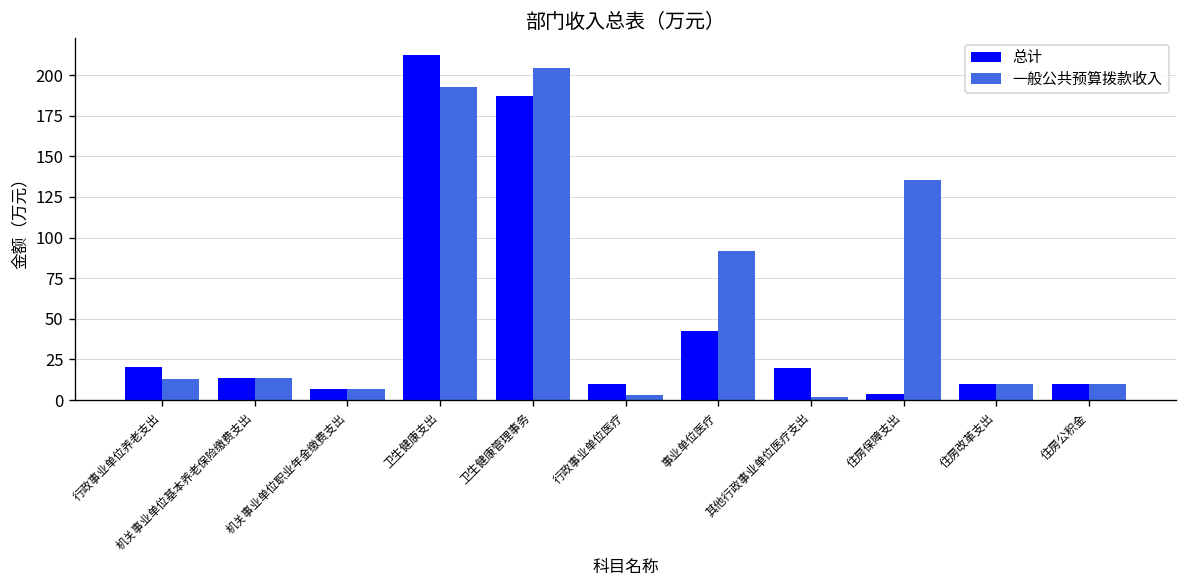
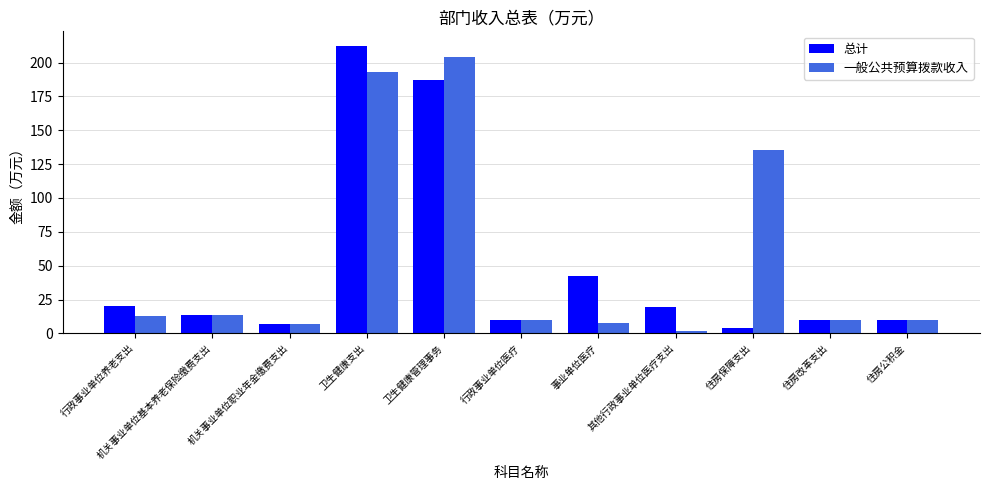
一般公共预算拨款收入, 行政事业单位医疗: 3 -> 10
一般公共预算拨款收入, 事业单位医疗: 92 -> 8
